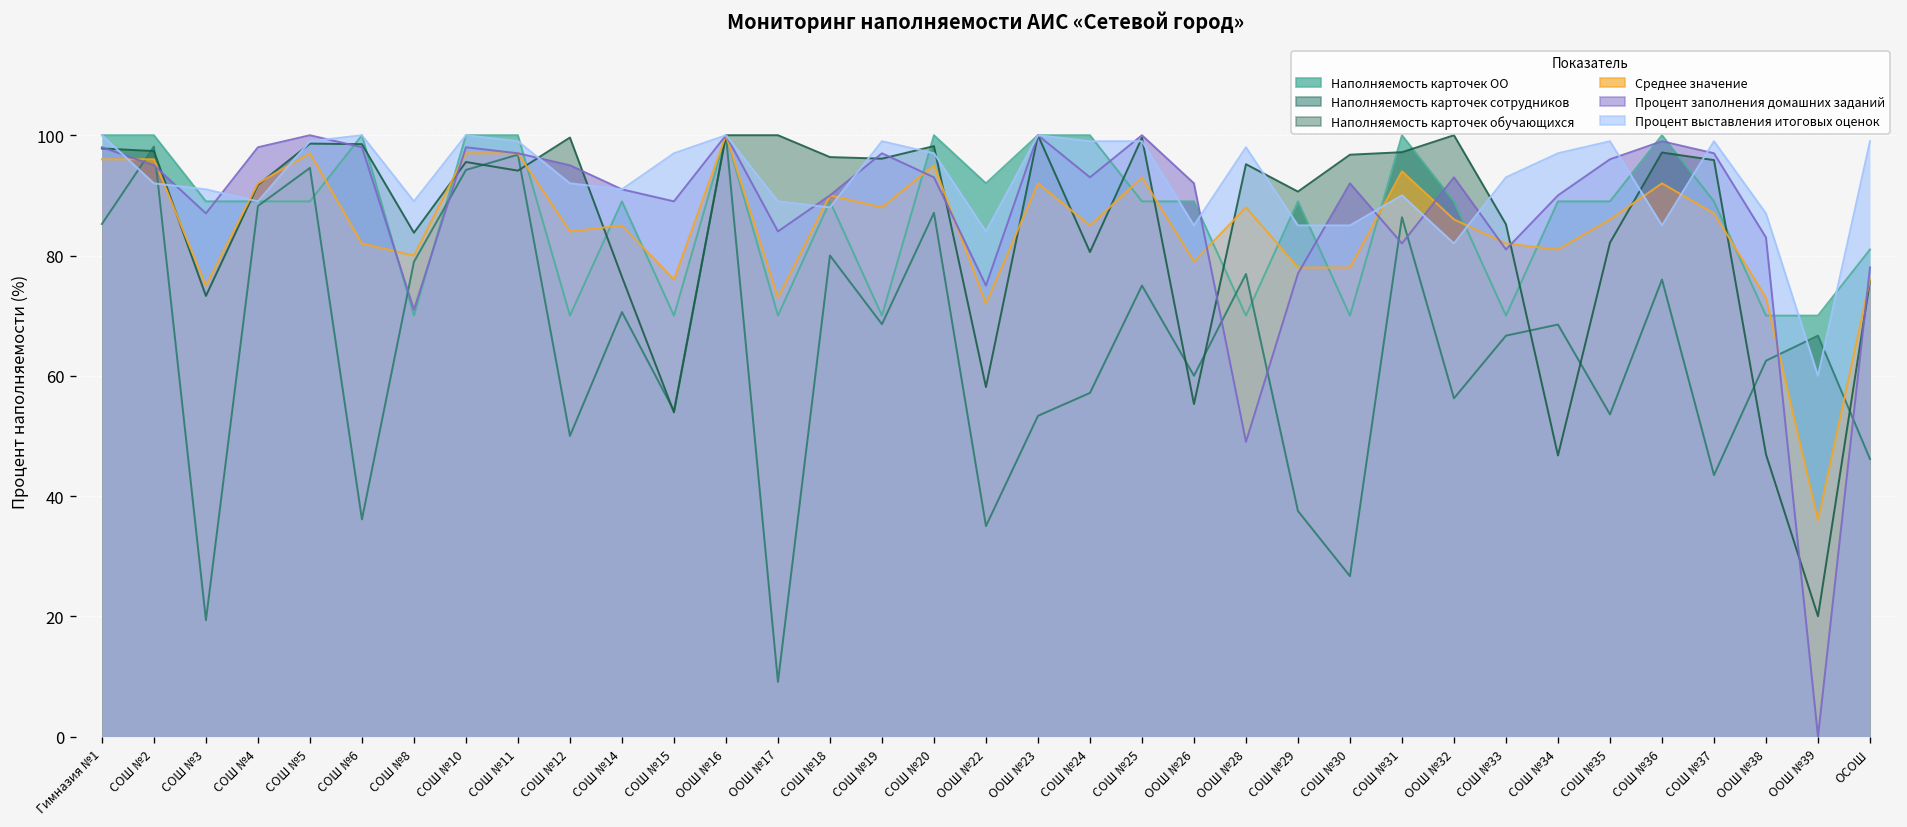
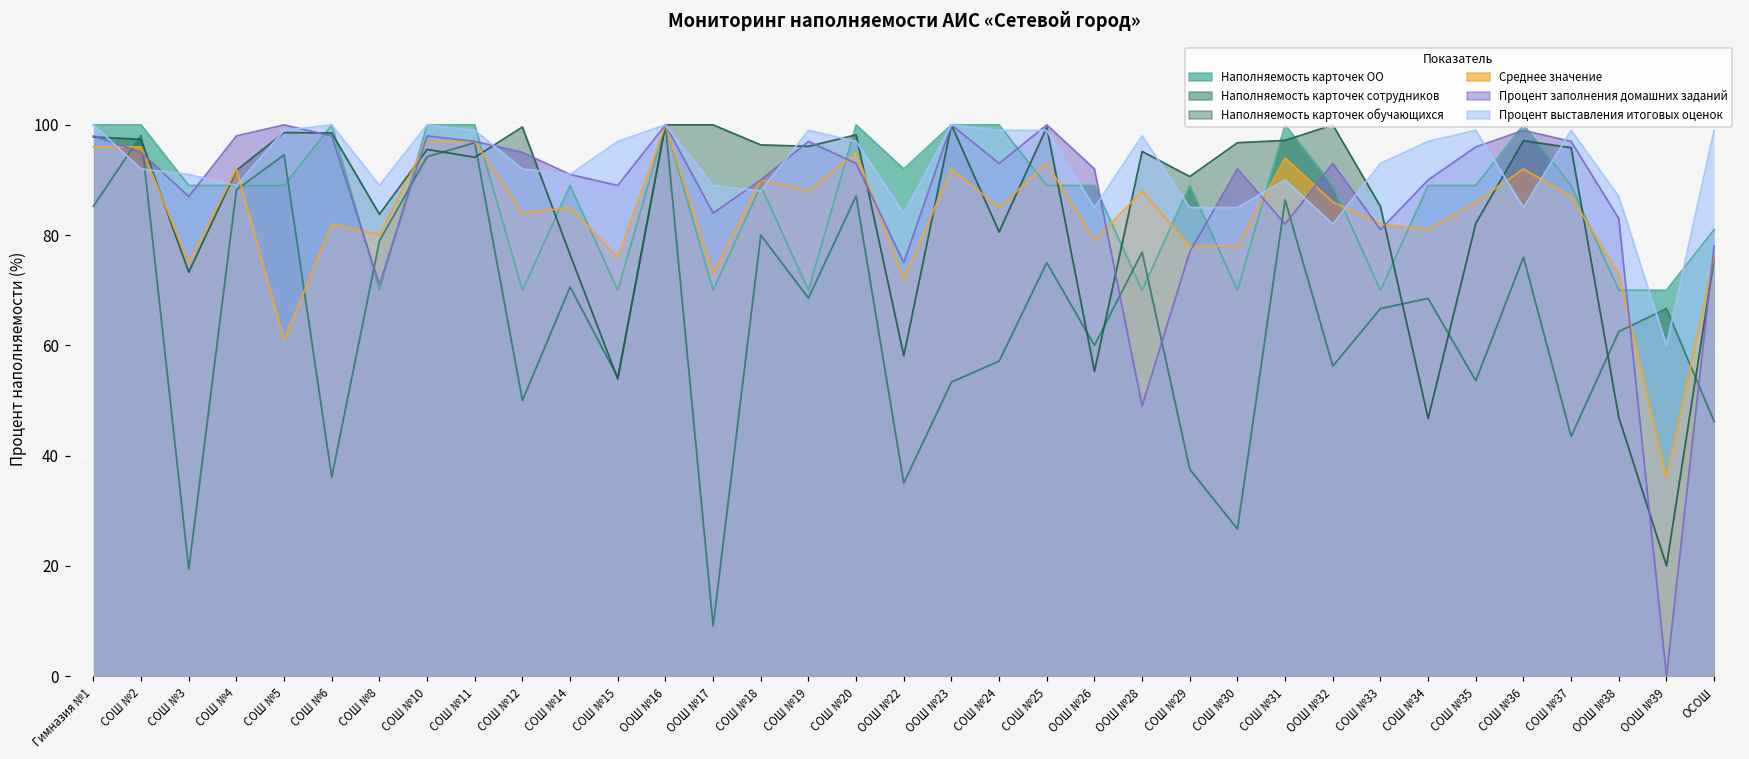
Среднее значение, СОШ №5: 97 -> 61
